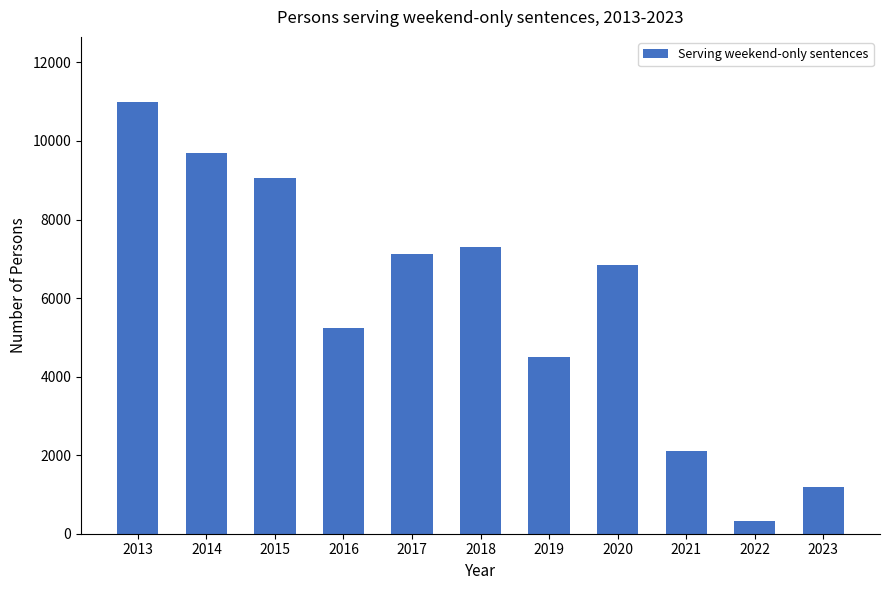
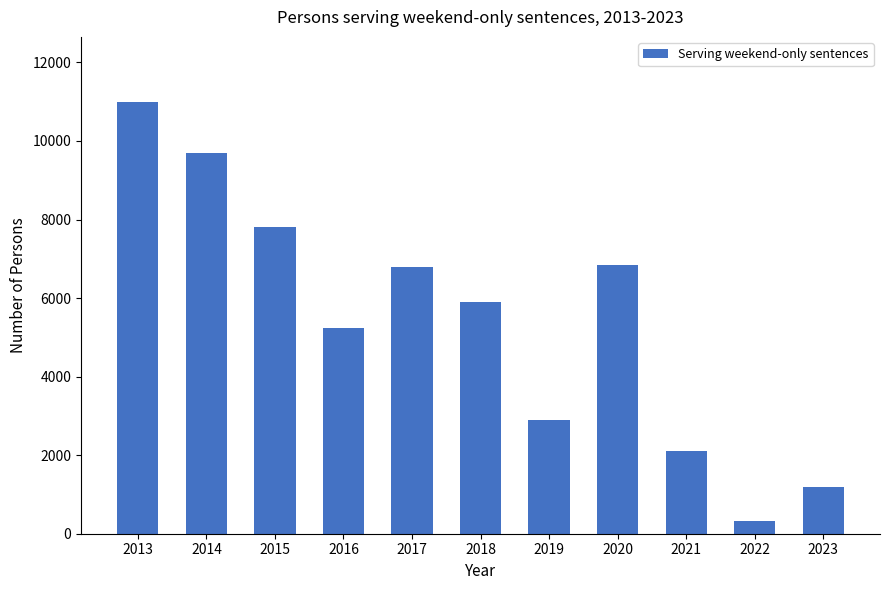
2015: 9100 -> 7800
2017: 7100 -> 6800
2018: 7300 -> 5900
2019: 4500 -> 2900
